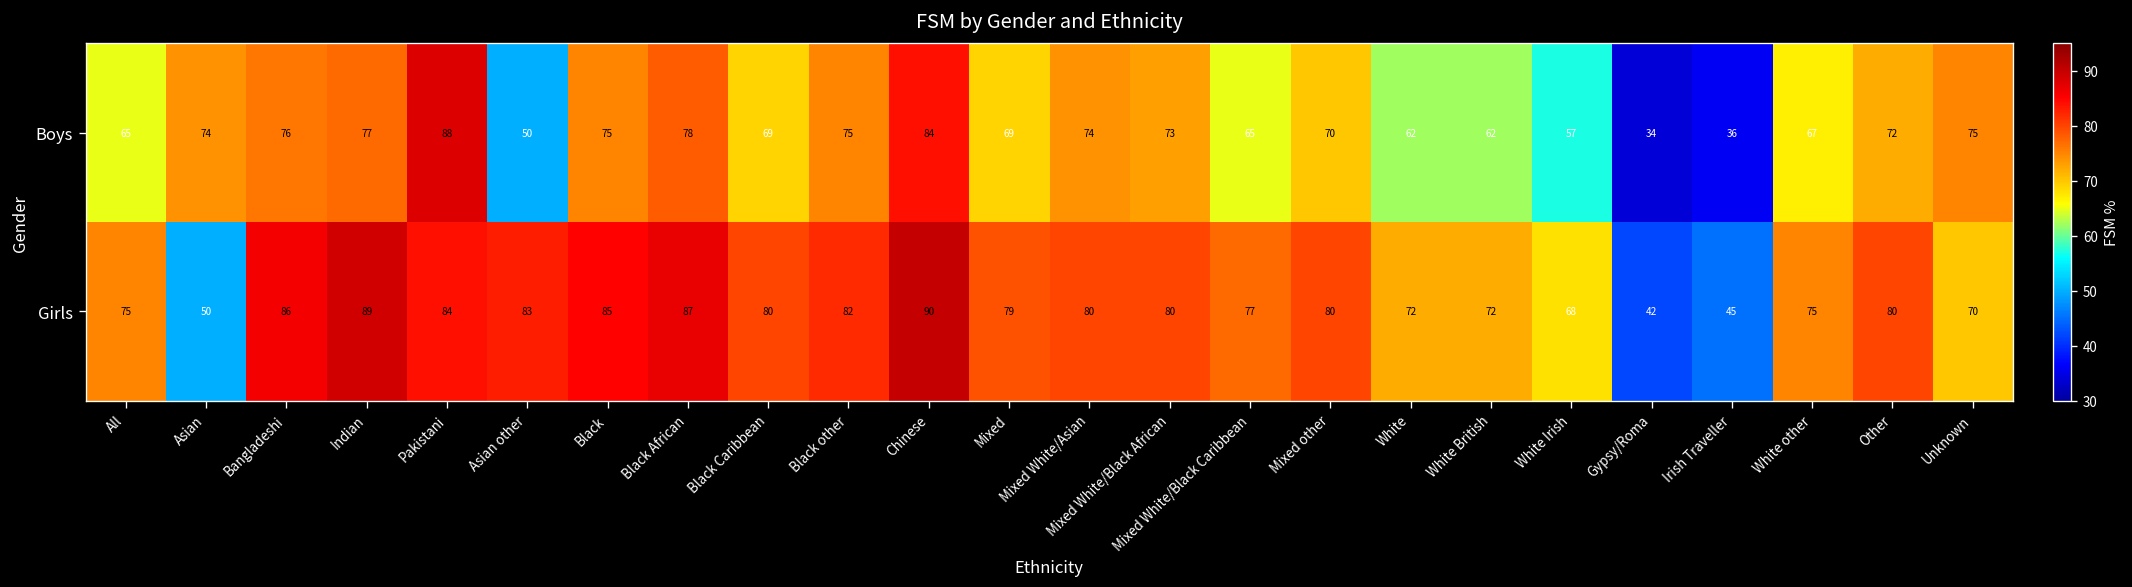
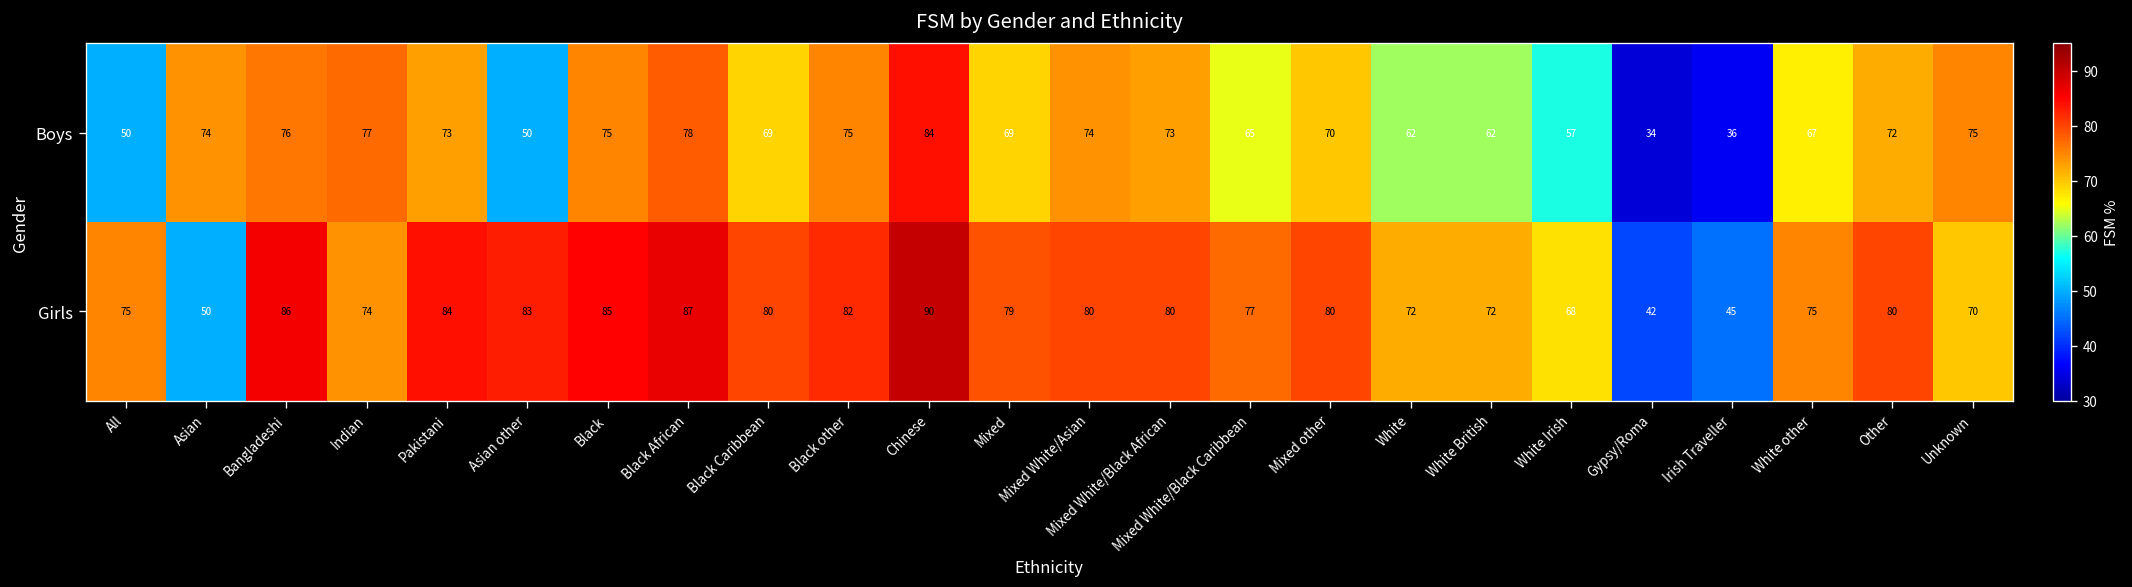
Boys, All: 65 -> 50
Boys, Pakistani: 88 -> 73
Girls, Indian: 89 -> 74
